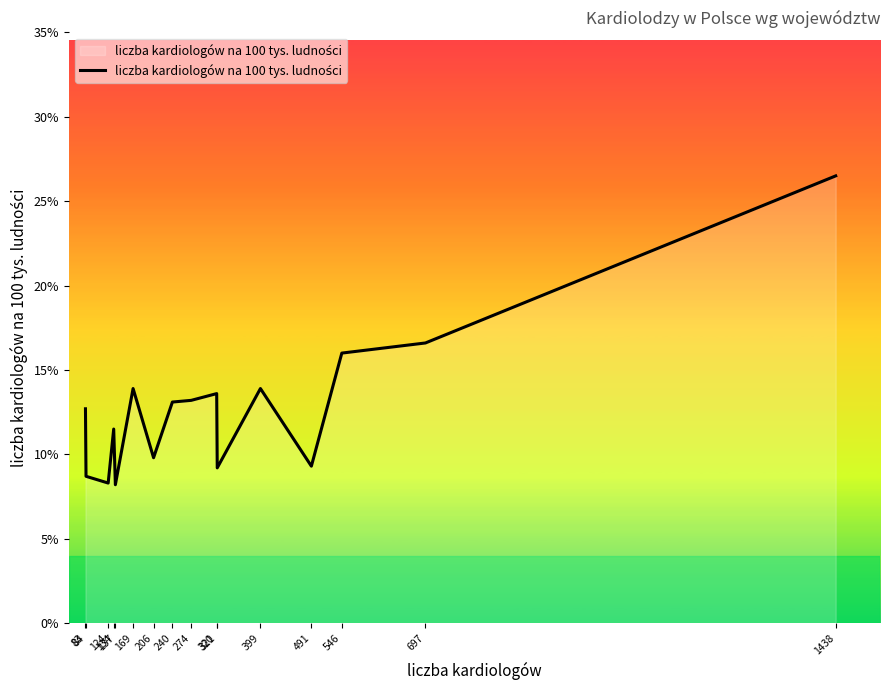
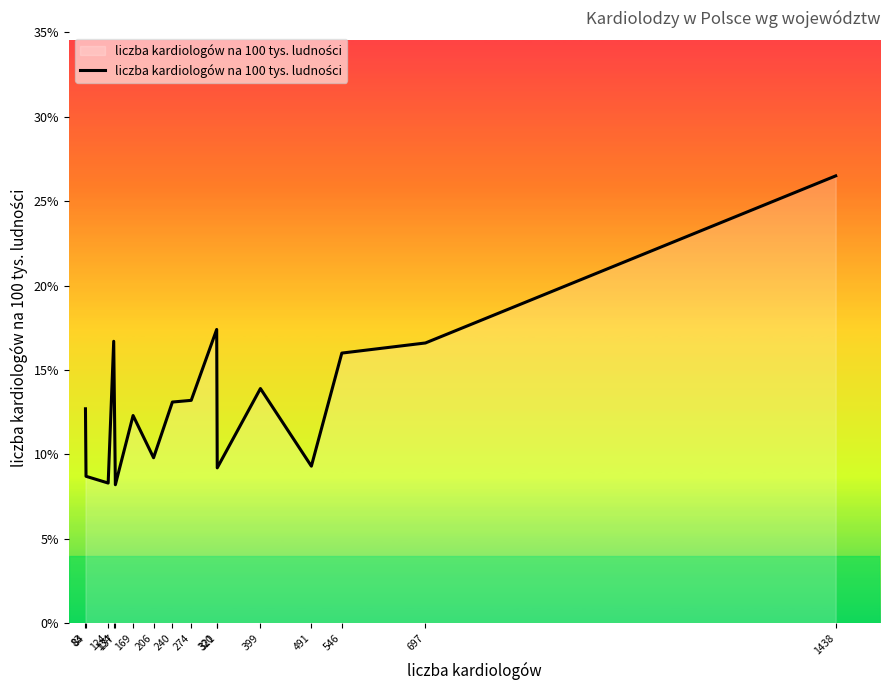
134: 11.5% -> 16.7%
169: 13.9% -> 12.3%
320: 13.6% -> 17.4%
